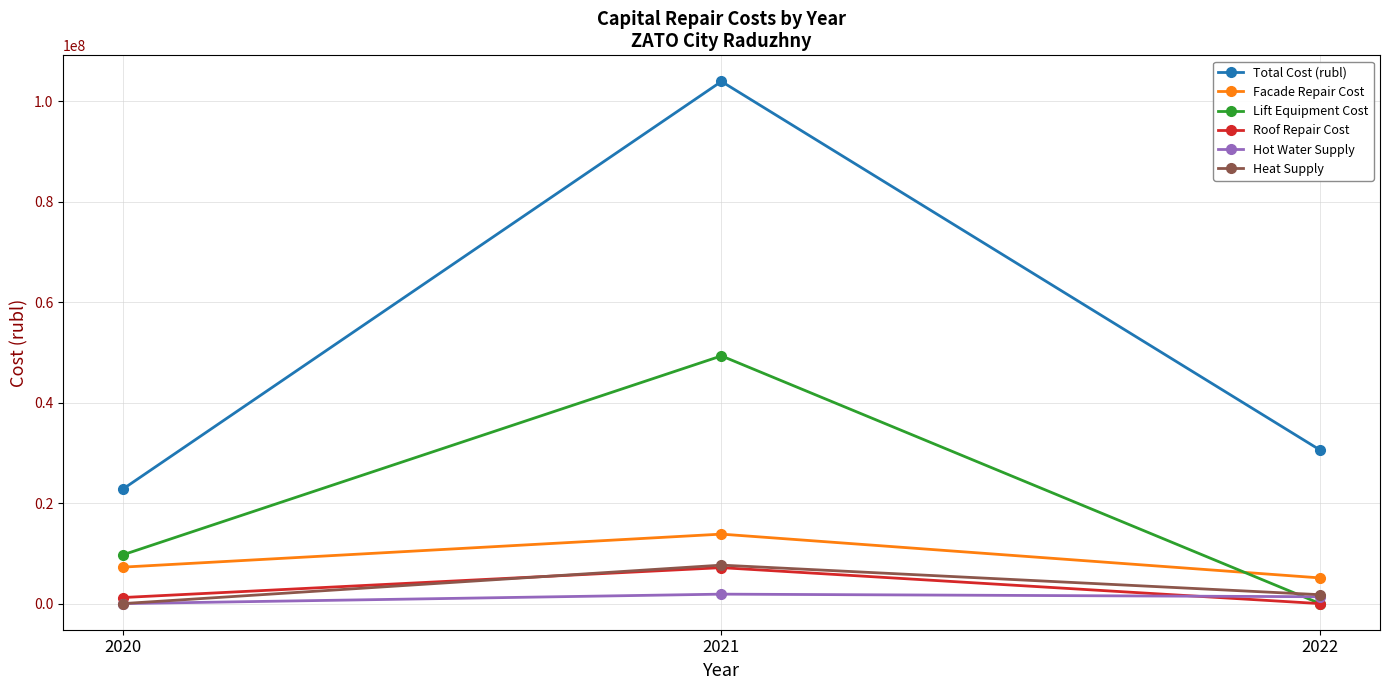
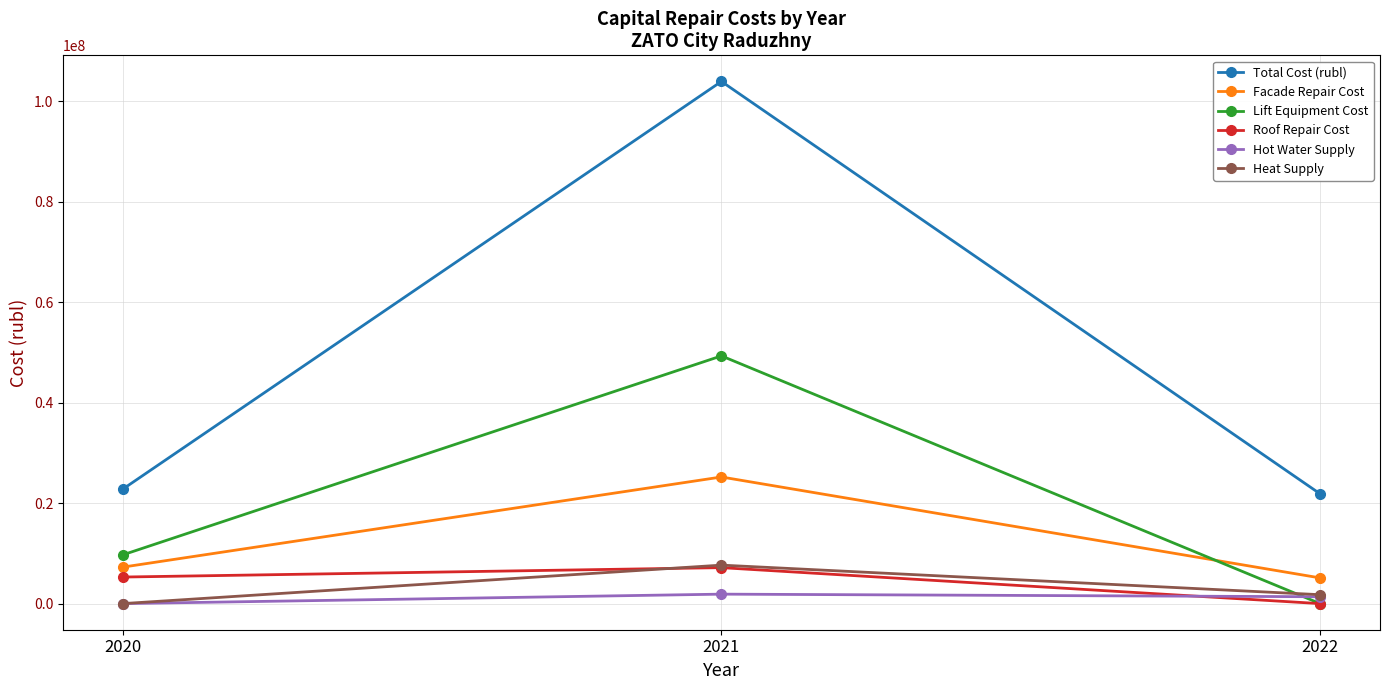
Roof Repair Cost, 2020: 1000000 -> 5000000
Facade Repair Cost, 2021: 14000000 -> 25000000
Total Cost (rubl), 2022: 31000000 -> 22000000
